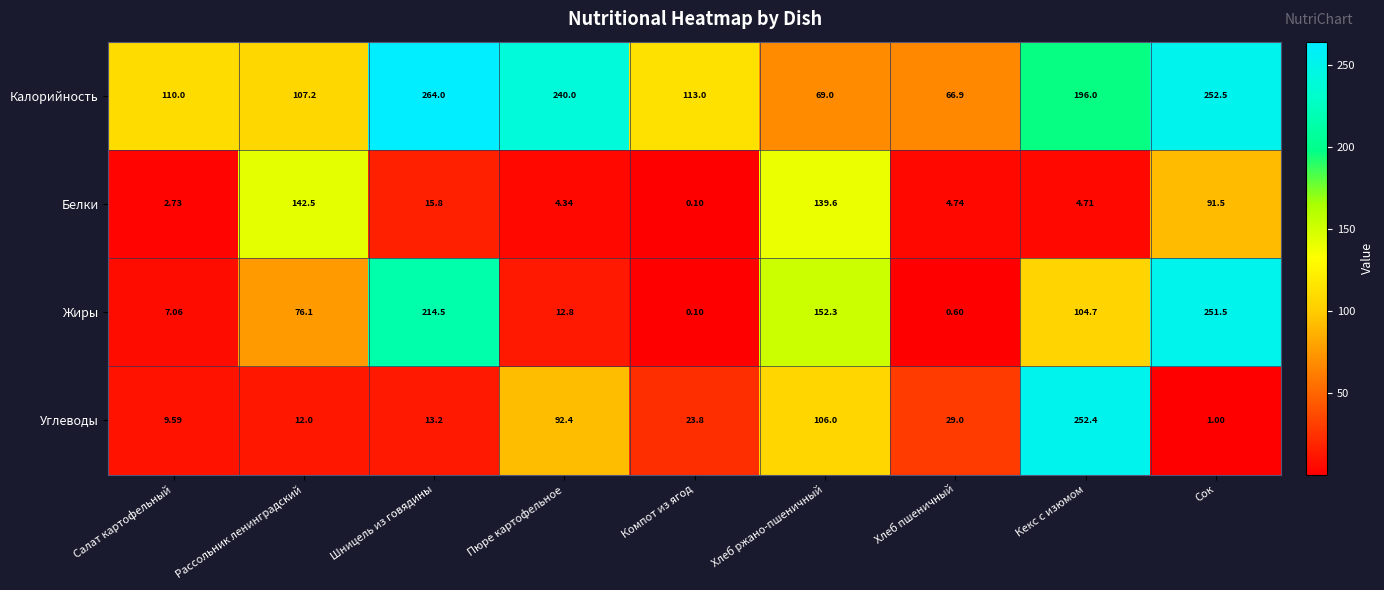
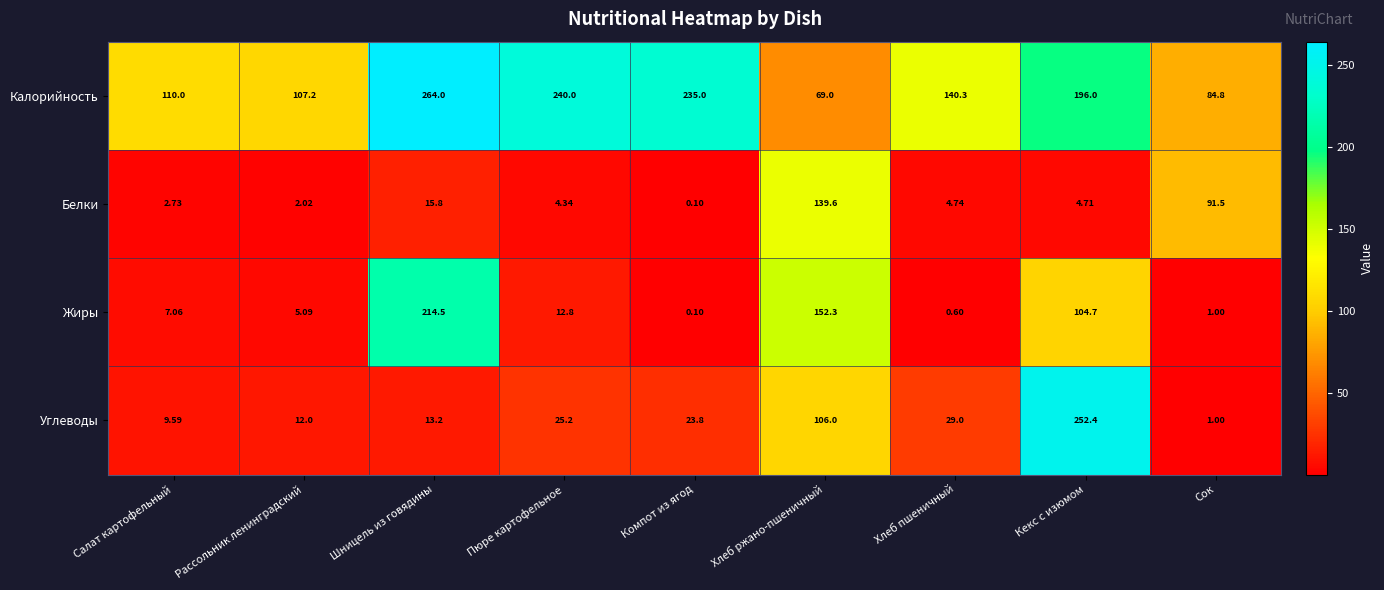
Калорийность, Компот из ягод: 113.0 -> 235.0
Калорийность, Хлеб пшеничный: 66.9 -> 140.3
Калорийность, Сок: 252.5 -> 84.8
Белки, Рассольник ленинградский: 142.5 -> 2.02
Жиры, Рассольник ленинградский: 76.1 -> 5.09
Жиры, Сок: 251.5 -> 1.00
Углеводы, Пюре картофельное: 92.4 -> 25.2
